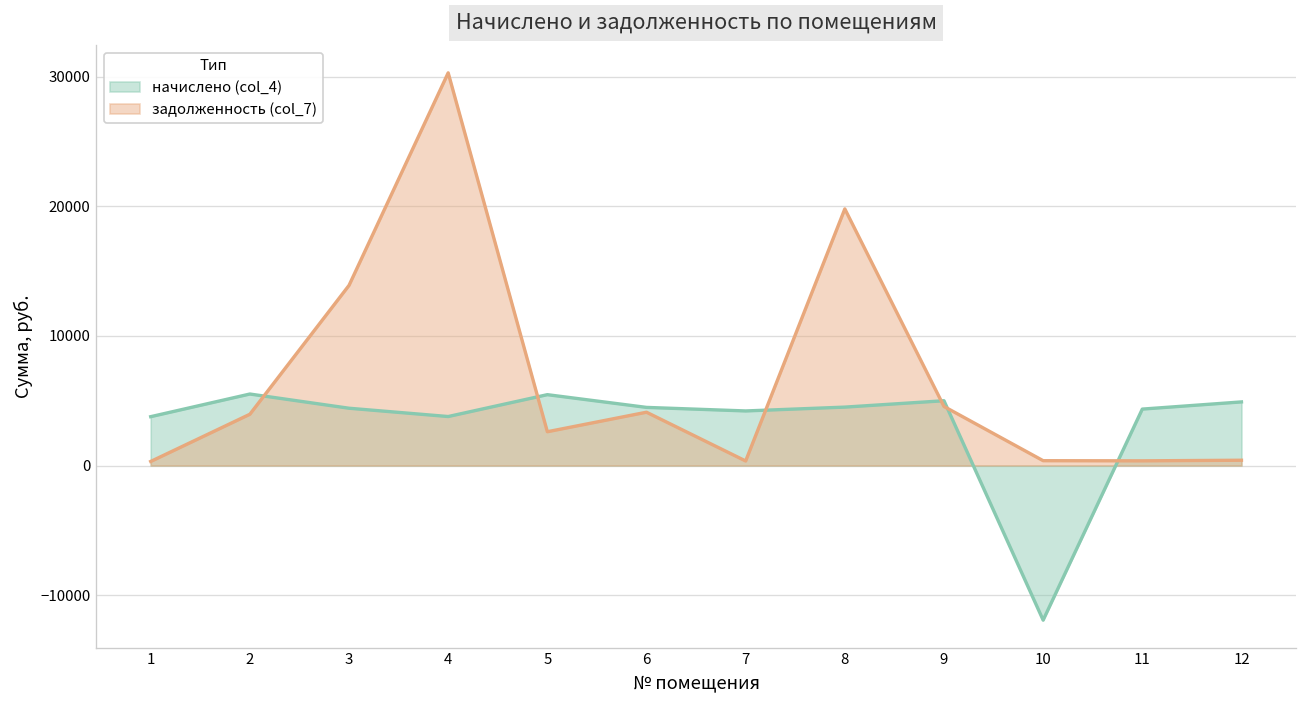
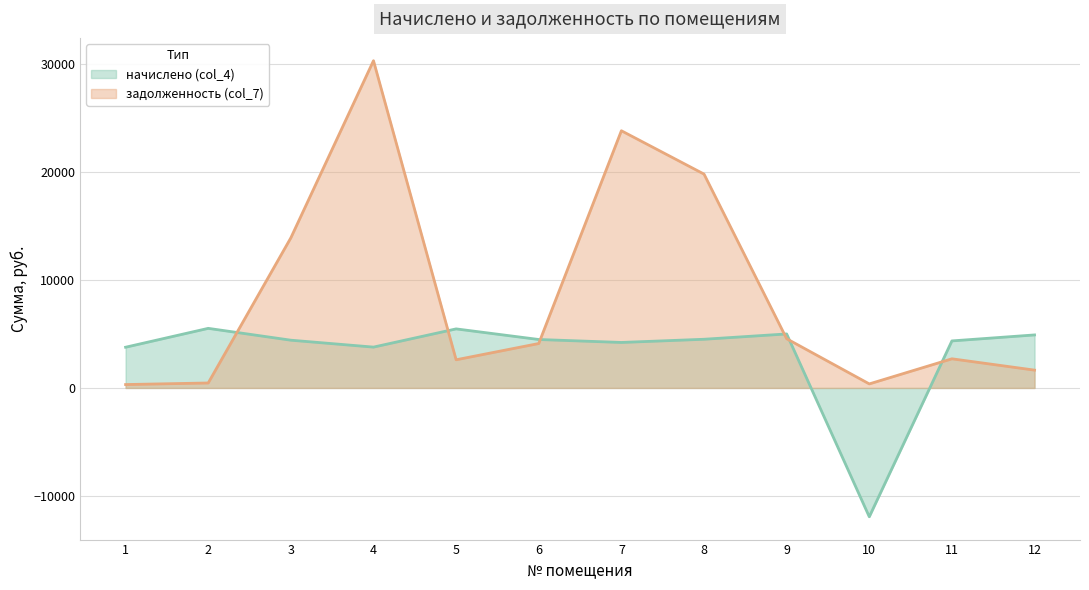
задолженность (col_7), 2: 4000 -> 500
задолженность (col_7), 7: 400 -> 23800
задолженность (col_7), 11: 400 -> 2700
задолженность (col_7), 12: 400 -> 1600
